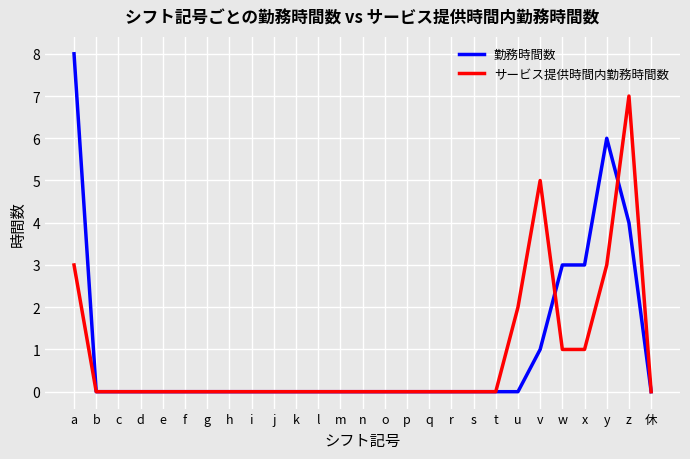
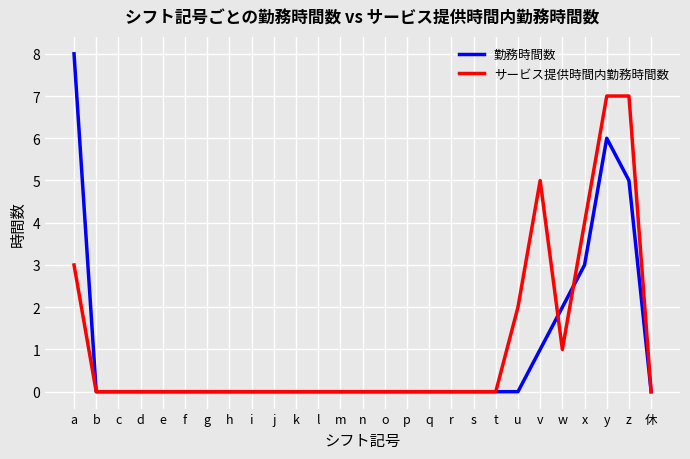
勤務時間数, w: 3 -> 2
サービス提供時間内勤務時間数, x: 1 -> 4
サービス提供時間内勤務時間数, y: 3 -> 7
勤務時間数, z: 4 -> 5
